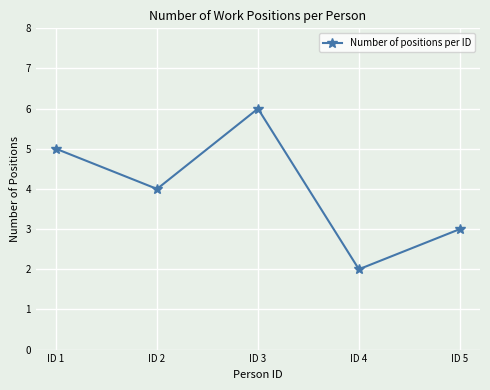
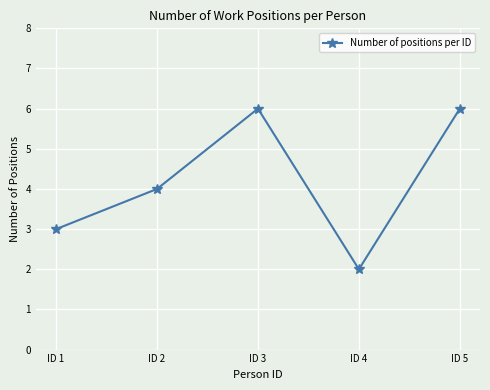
ID 1: 5 -> 3
ID 5: 3 -> 6
